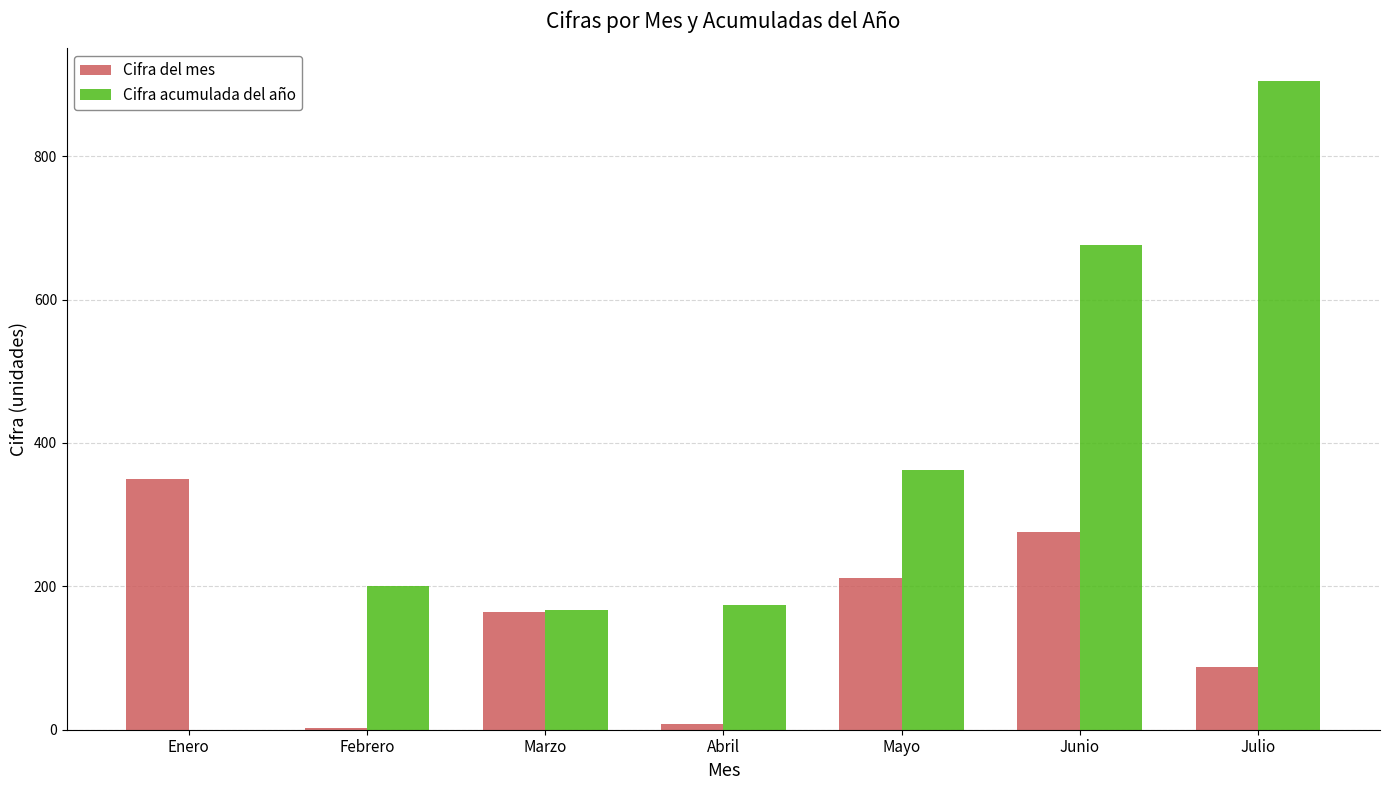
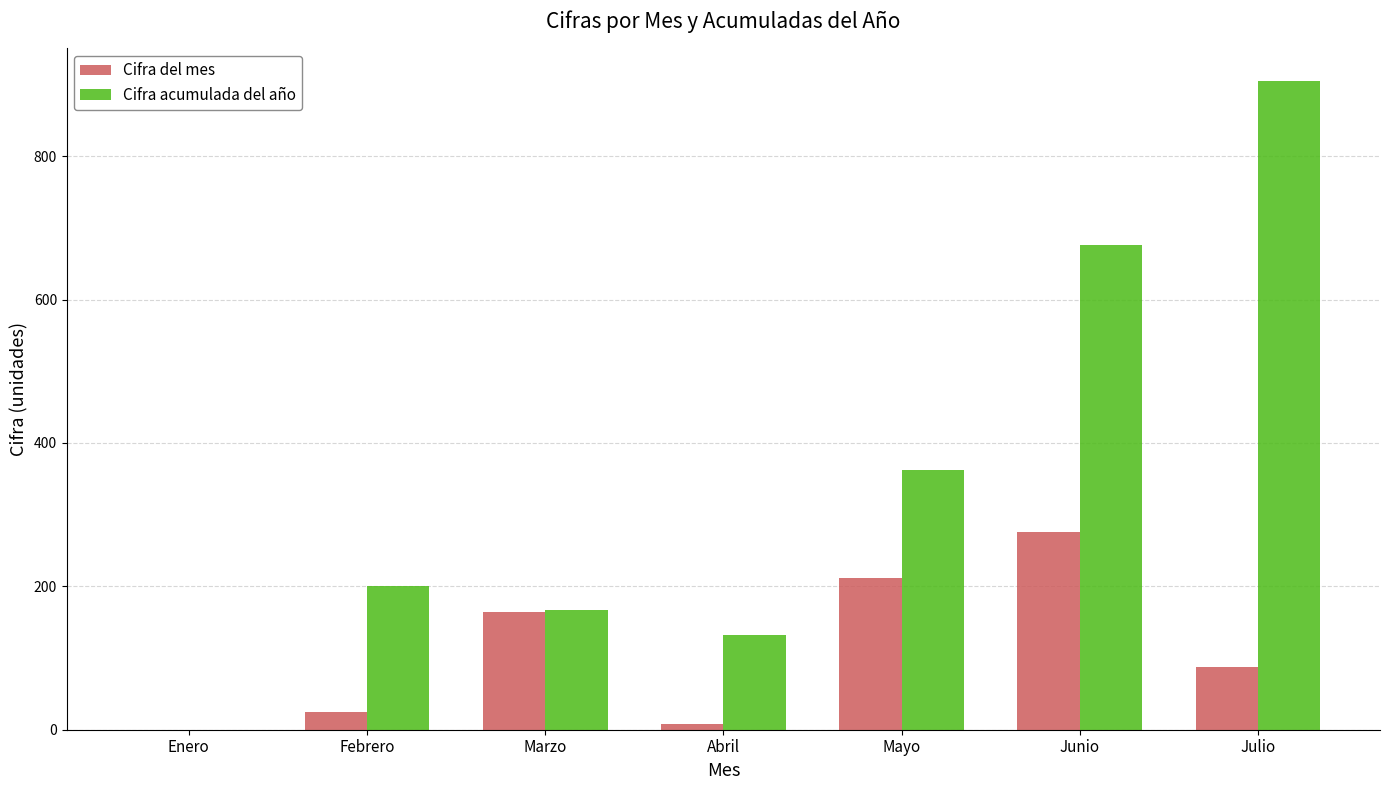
Cifra del mes, Enero: 350 -> 0
Cifra del mes, Febrero: 0 -> 20
Cifra acumulada del año, Abril: 170 -> 130
